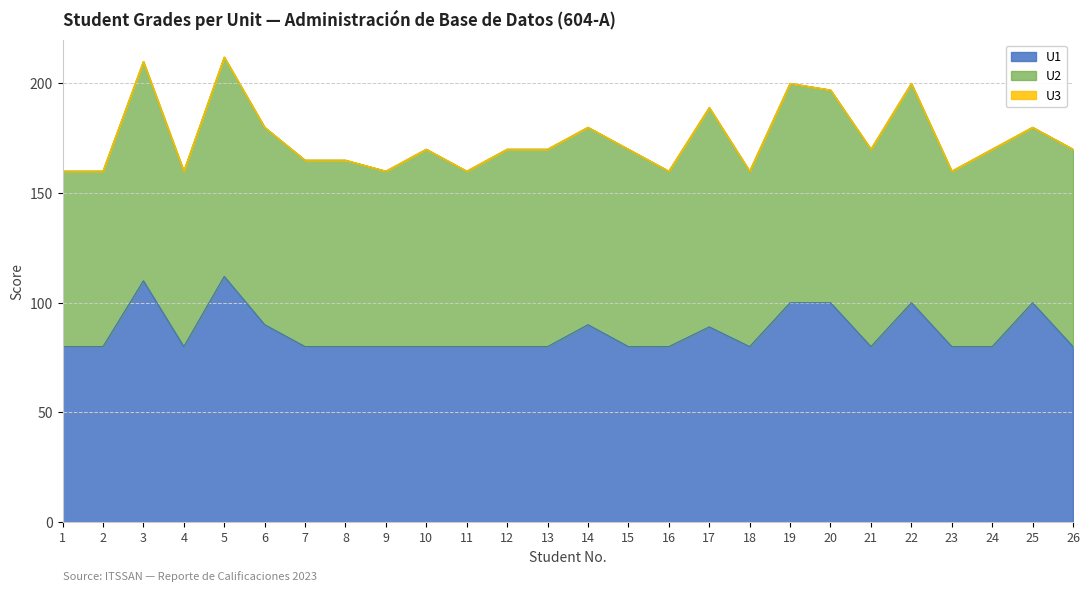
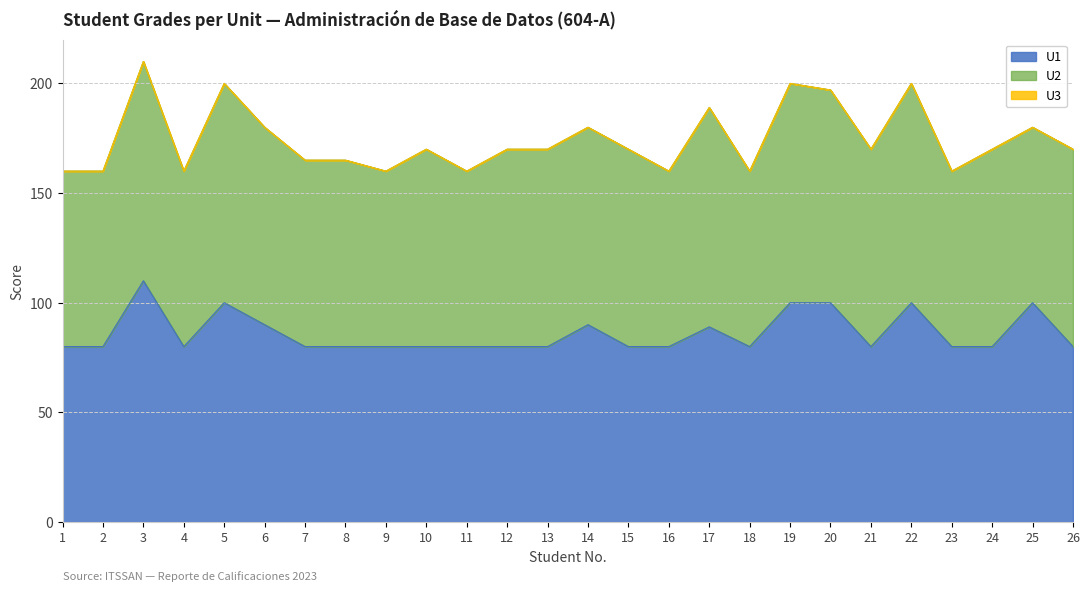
U1, 5: 112 -> 100
